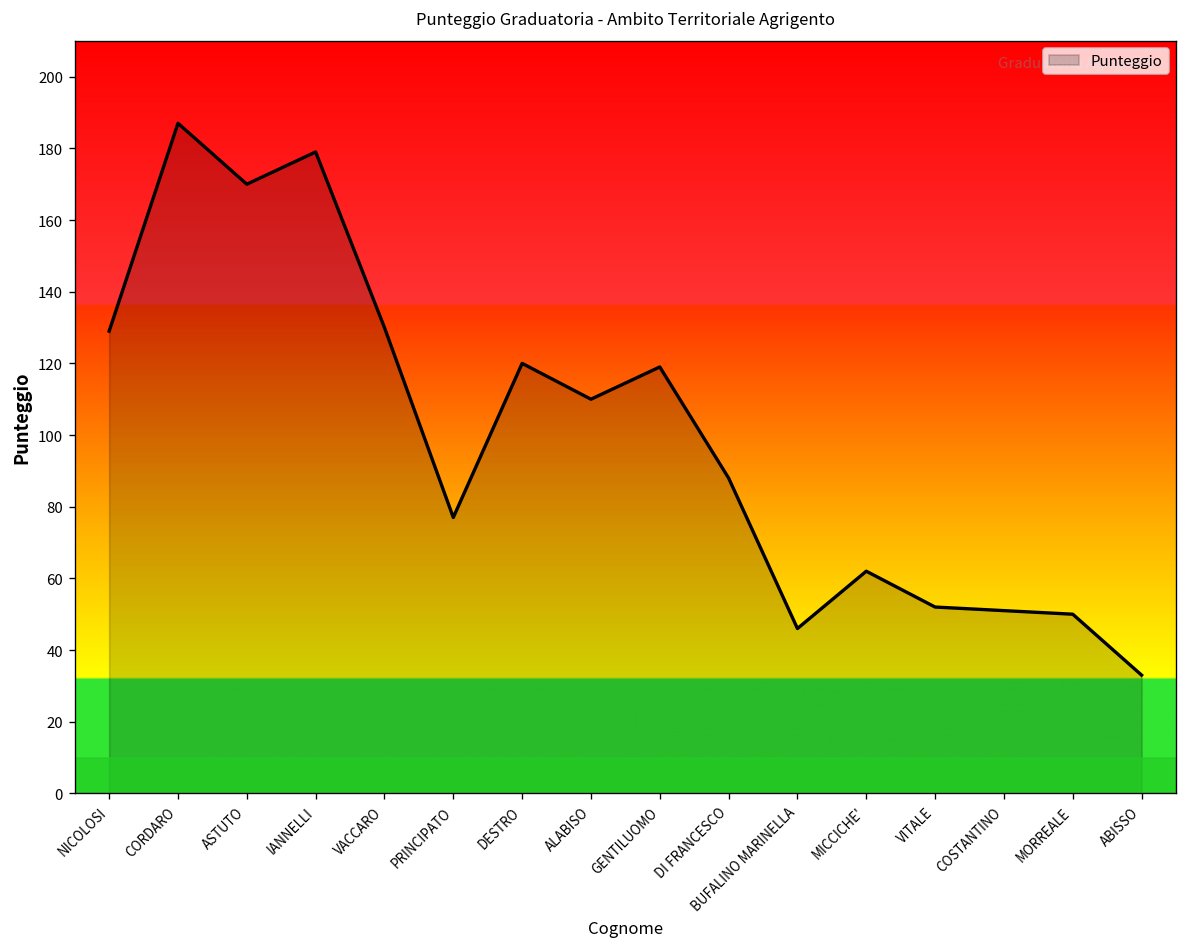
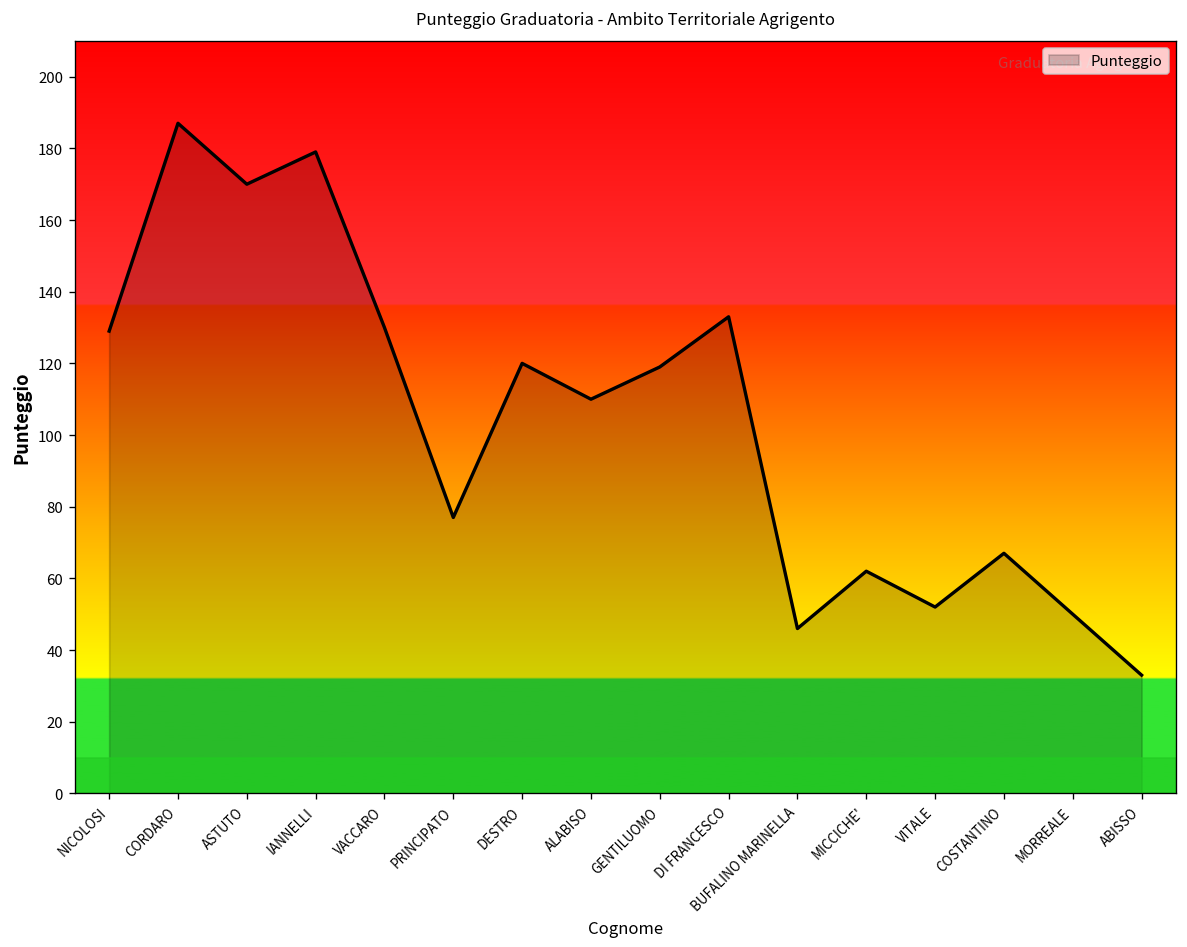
DI FRANCESCO: 88 -> 133
COSTANTINO: 51 -> 67
